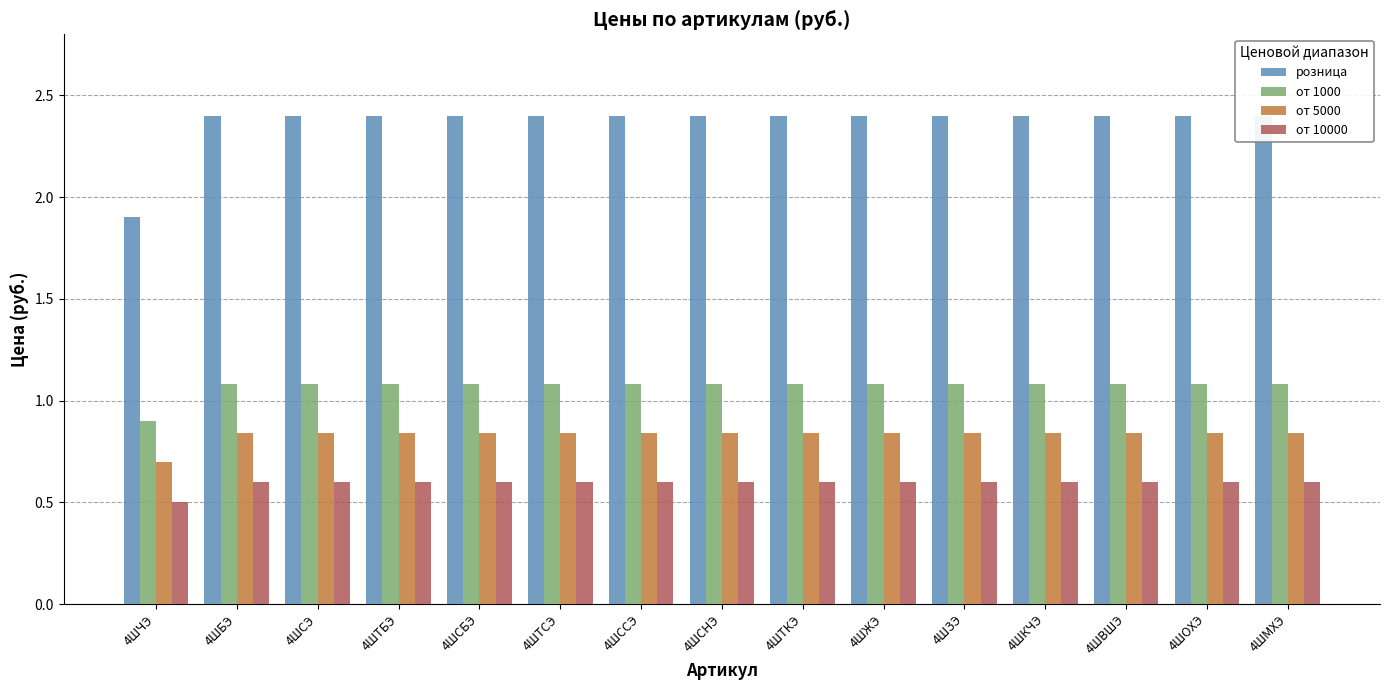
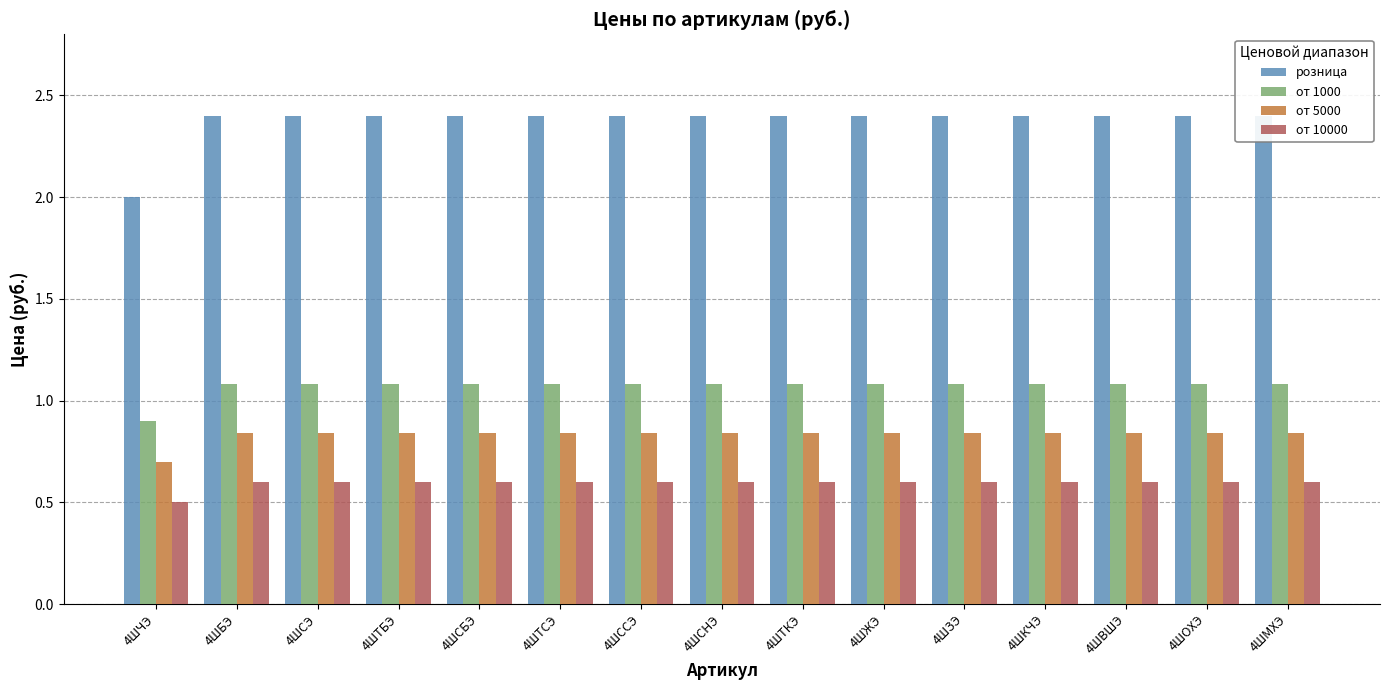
розница, 4ШЧЭ: 1.9 -> 2.0
